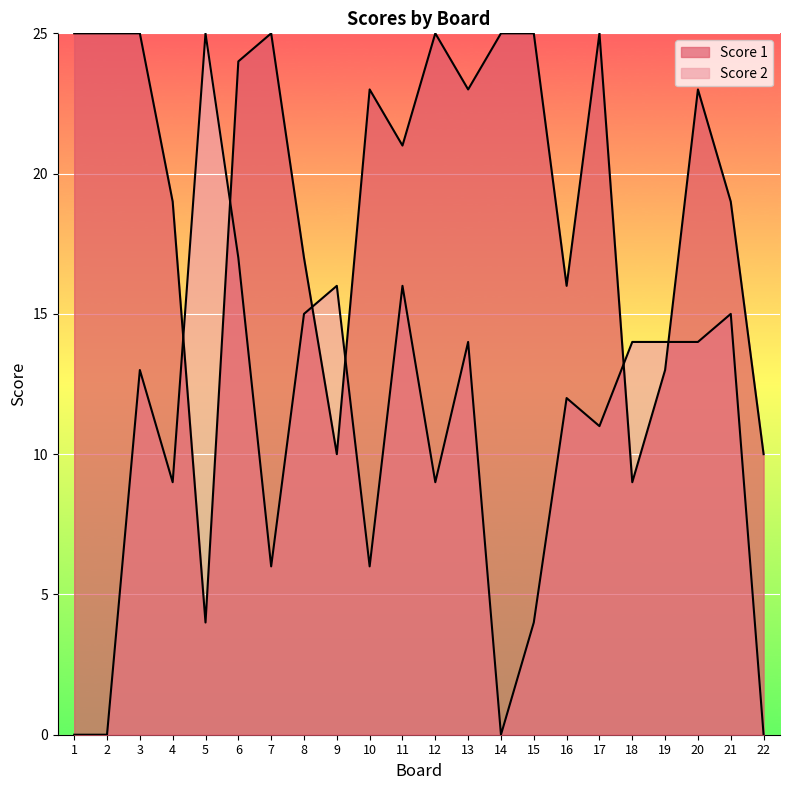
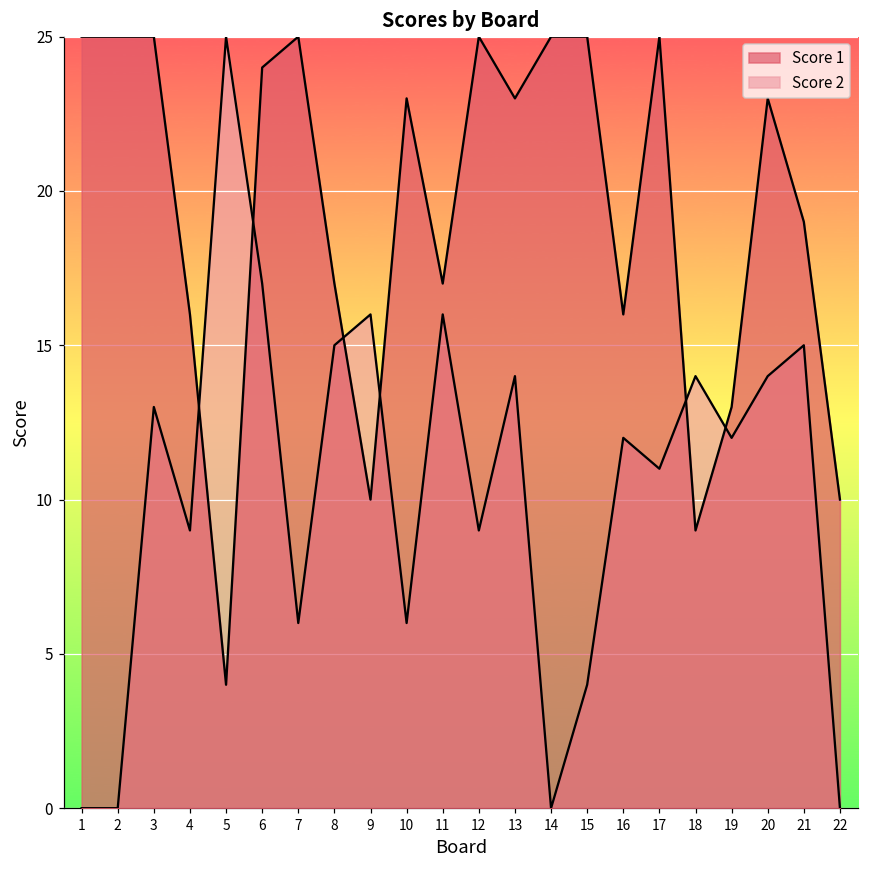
Score 1, 4: 19 -> 16
Score 1, 11: 21 -> 17
Score 2, 19: 14 -> 12
